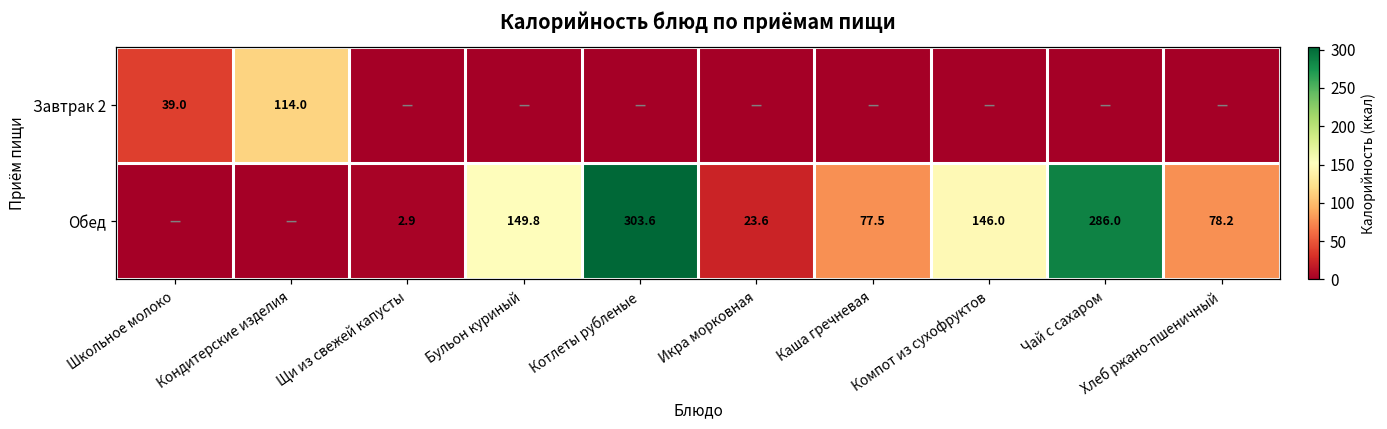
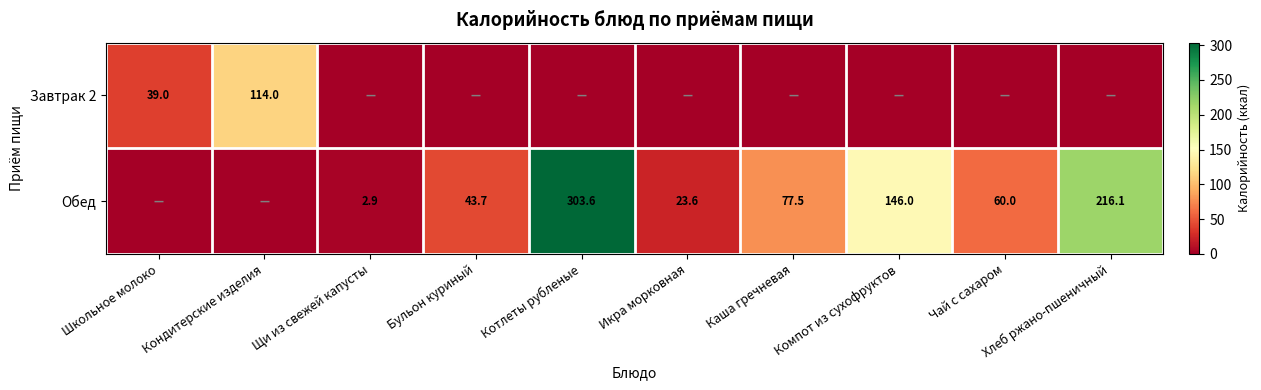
Обед, Бульон куриный: 149.8 -> 43.7
Обед, Чай с сахаром: 286.0 -> 60.0
Обед, Хлеб ржано-пшеничный: 78.2 -> 216.1
